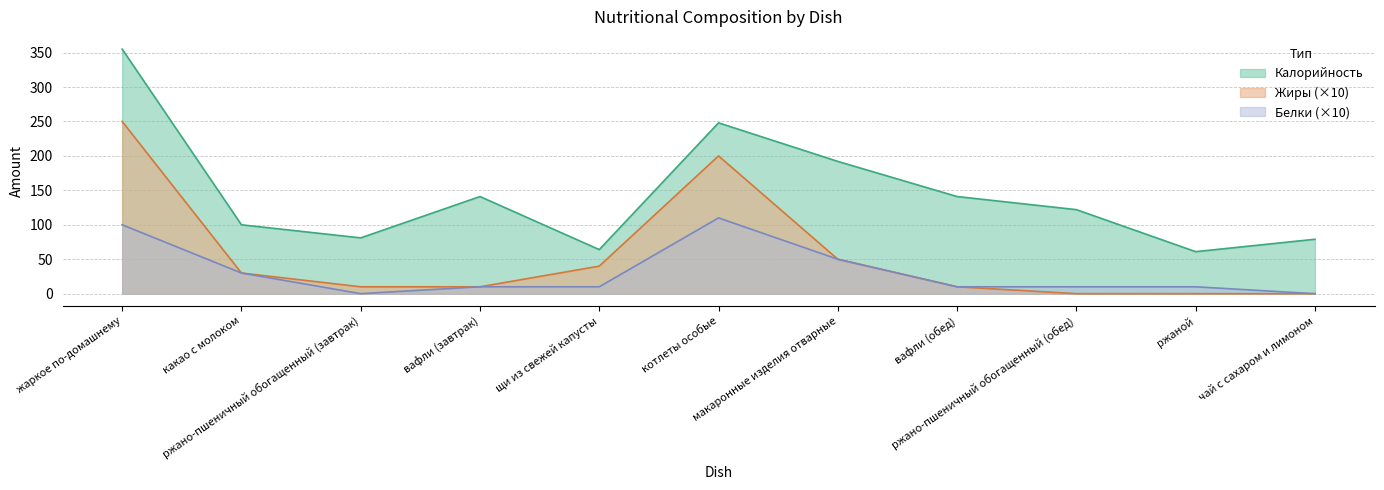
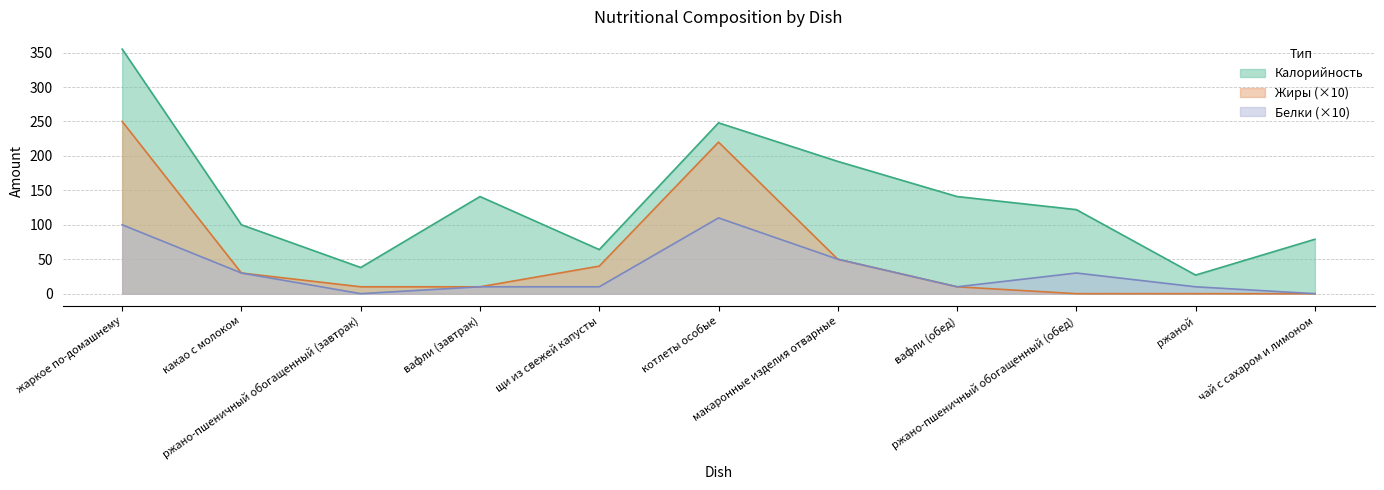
Калорийность, ржано-пшеничный обогащенный (завтрак): 80 -> 40
Жиры (×10), котлеты особые: 200 -> 220
Белки (×10), ржано-пшеничный обогащенный (обед): 10 -> 30
Калорийность, ржаной: 60 -> 30
